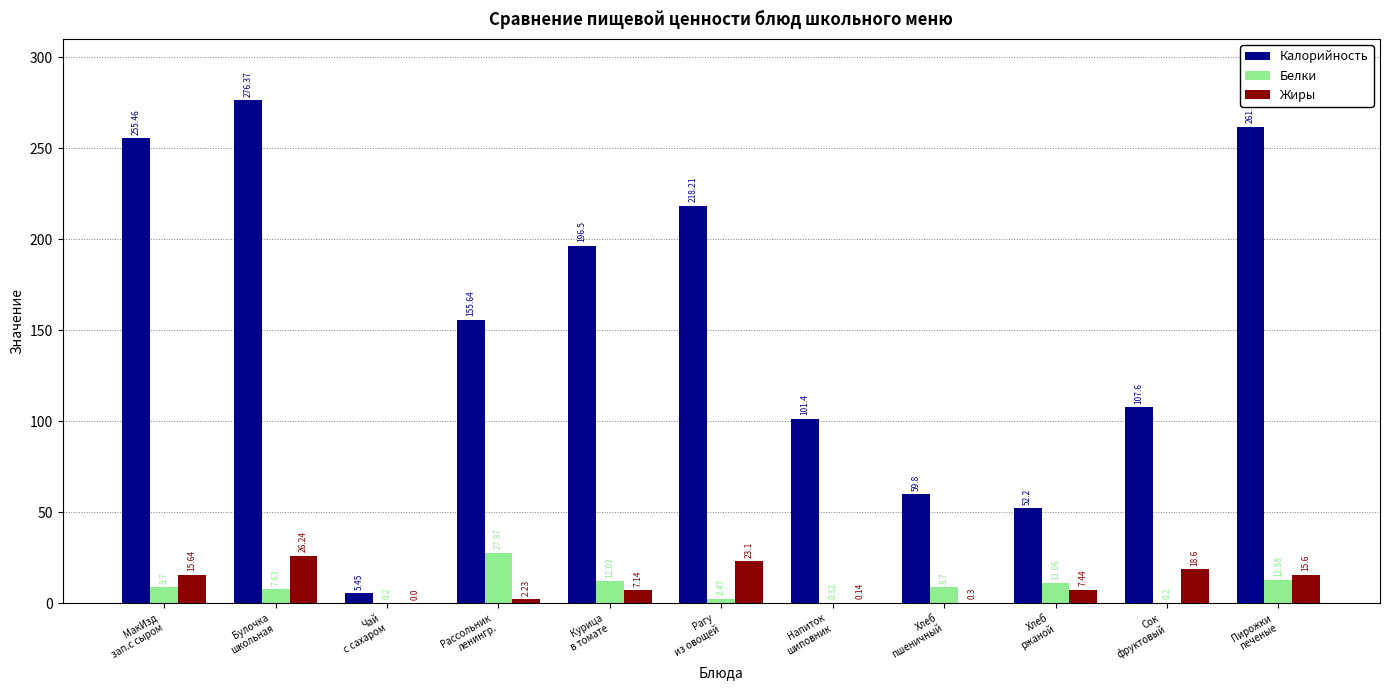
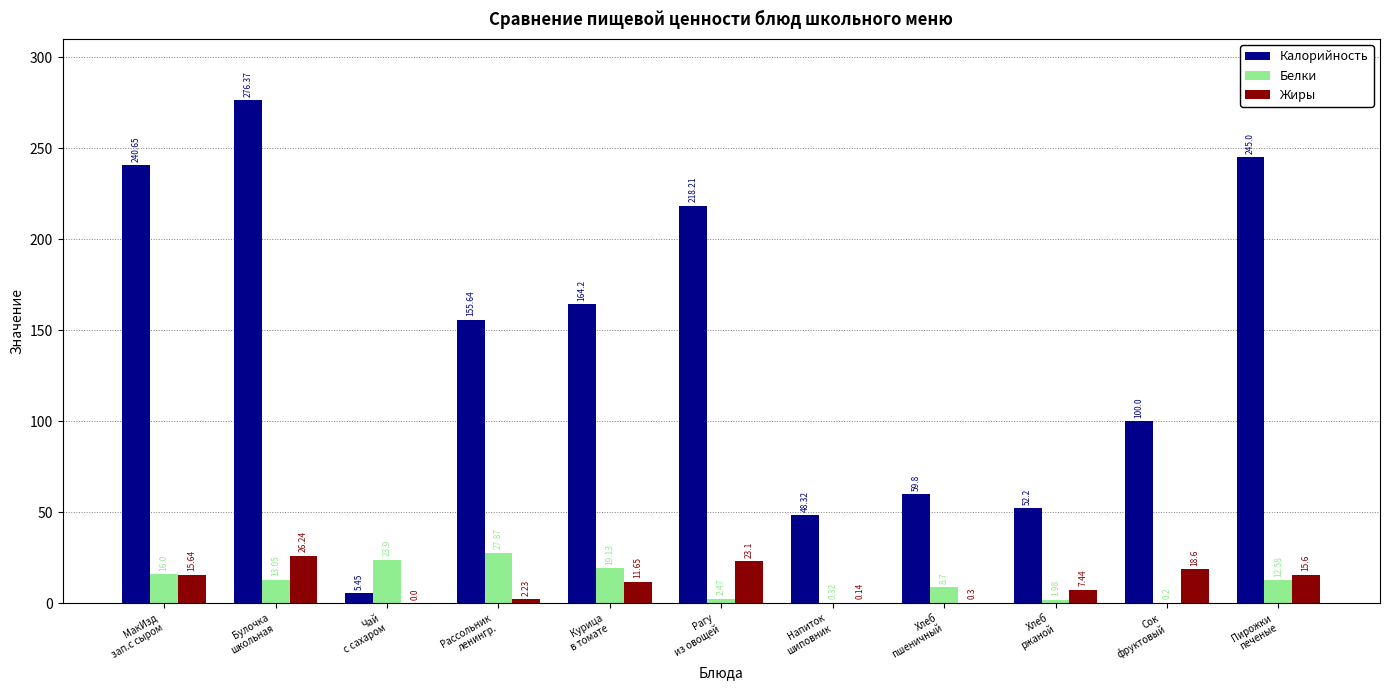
Калорийность, МакИзд зап.с сыром: 255.46 -> 240.65
Белки, МакИзд зап.с сыром: 8.7 -> 16.0
Белки, Булочка школьная: 7.63 -> 13.05
Белки, Чай с сахаром: 0.2 -> 23.9
Калорийность, Курица в томате: 196.5 -> 164.2
Белки, Курица в томате: 12.03 -> 19.13
Жиры, Курица в томате: 7.14 -> 11.65
Калорийность, Напиток шиповник: 101.4 -> 48.32
Белки, Хлеб ржаной: 11.06 -> 1.98
Калорийность, Сок фруктовый: 107.6 -> 100.0
Калорийность, Пирожки печеные: 262 -> 245
